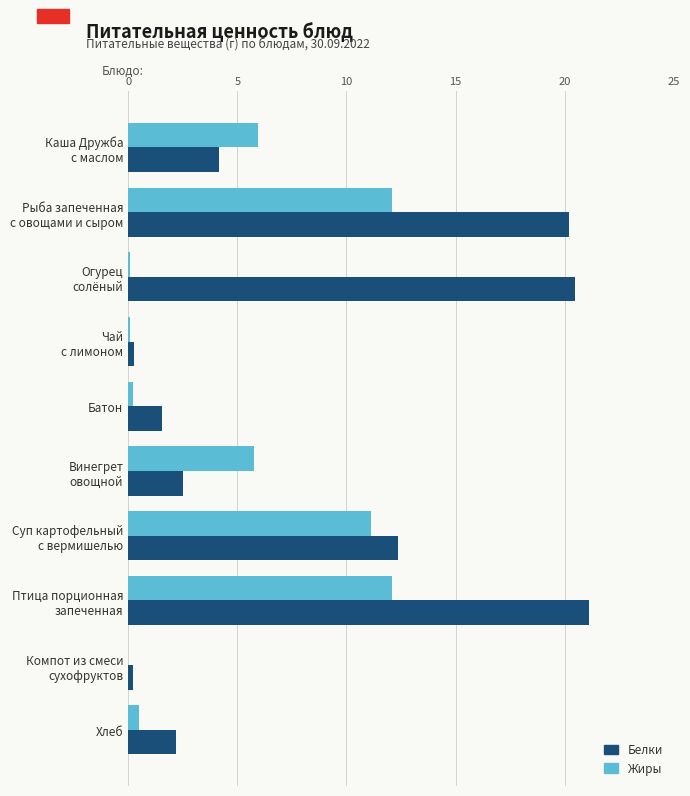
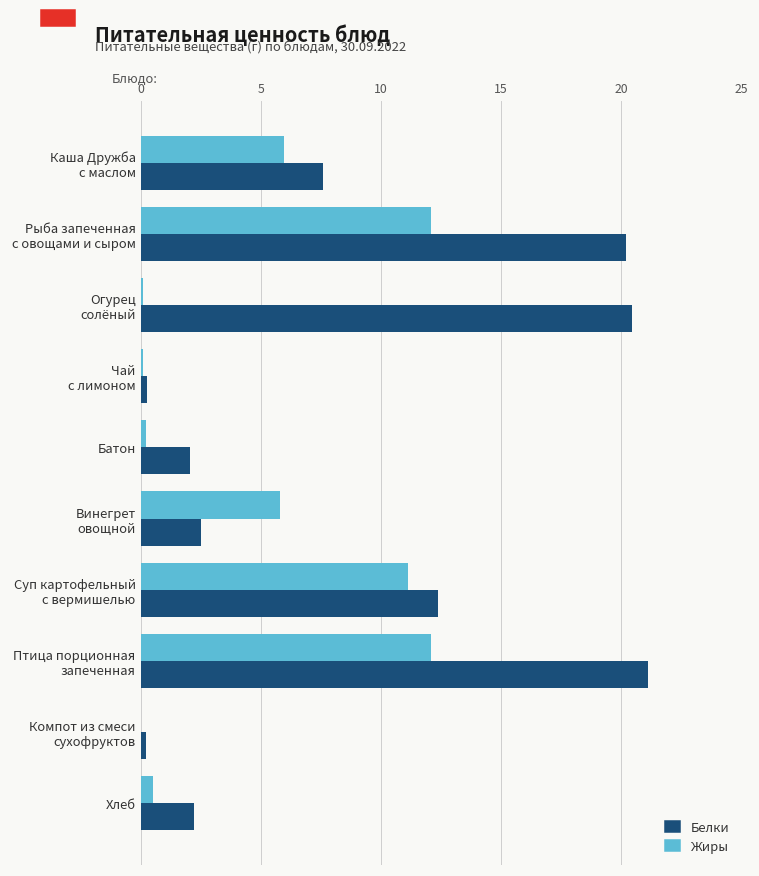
Белки, Каша Дружба с маслом: 4.1 -> 7.6
Белки, Батон: 1.5 -> 2.0
